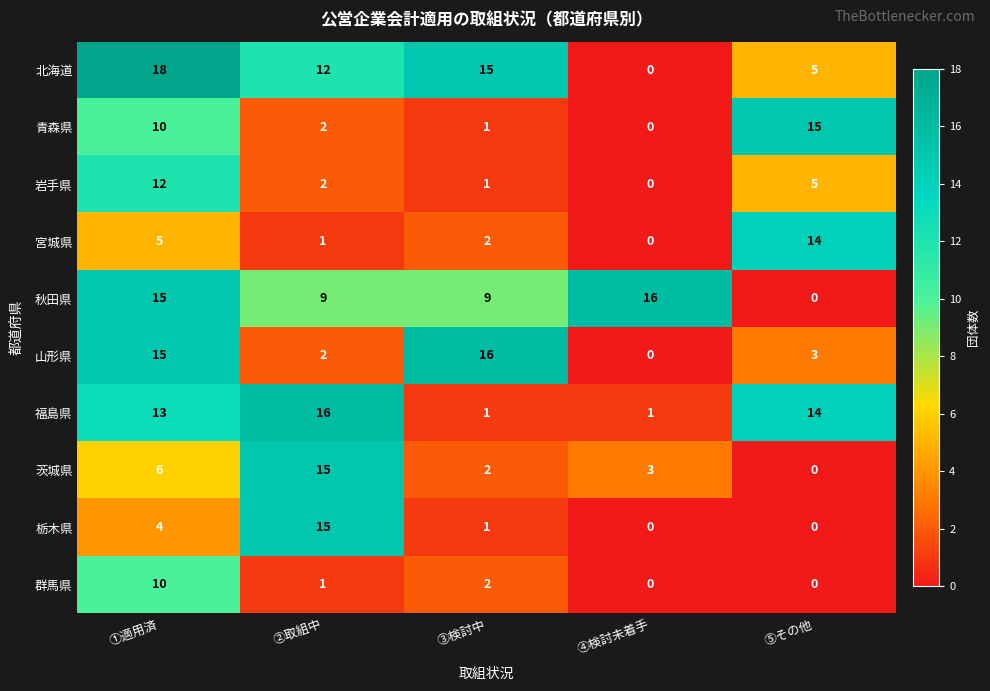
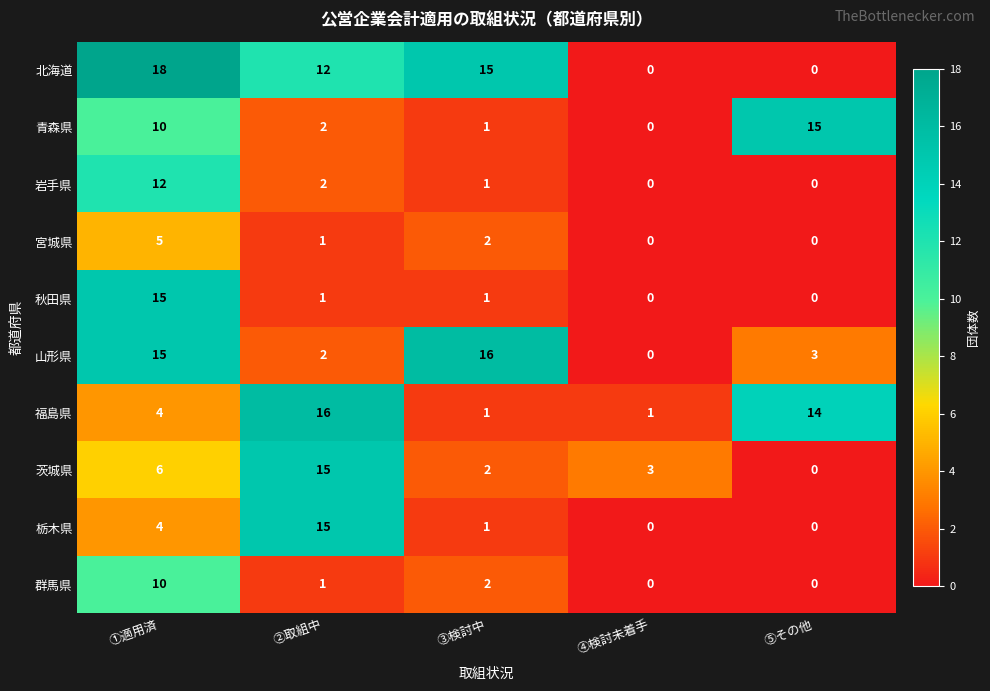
北海道, ⑤その他: 5 -> 0
岩手県, ⑤その他: 5 -> 0
宮城県, ⑤その他: 14 -> 0
秋田県, ②取組中: 9 -> 1
秋田県, ③検討中: 9 -> 1
秋田県, ④検討未着手: 16 -> 0
福島県, ①適用済: 13 -> 4
